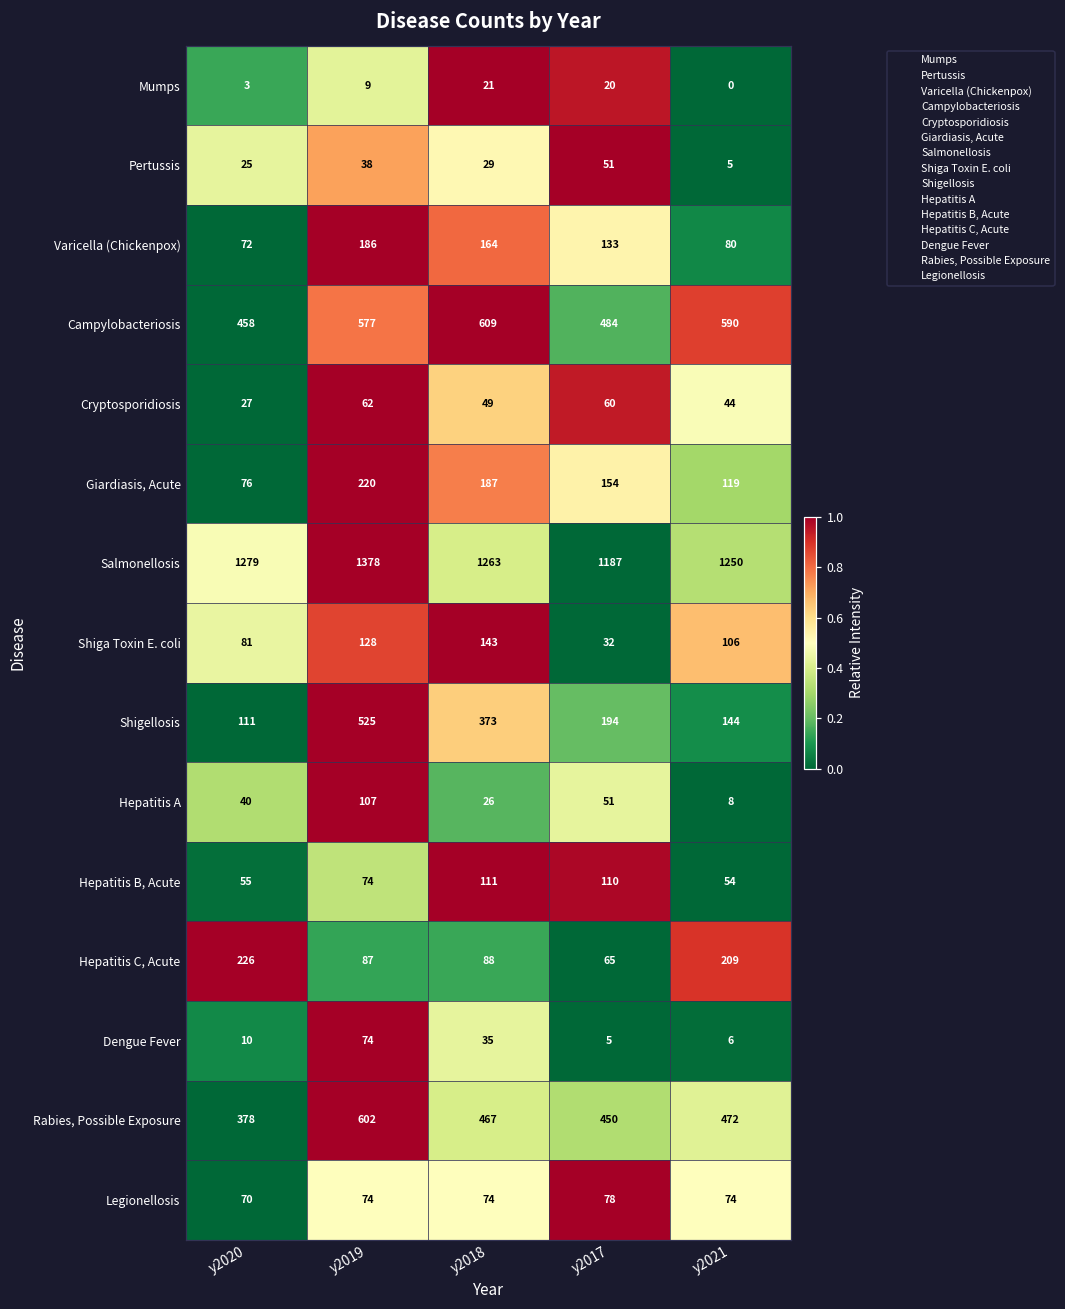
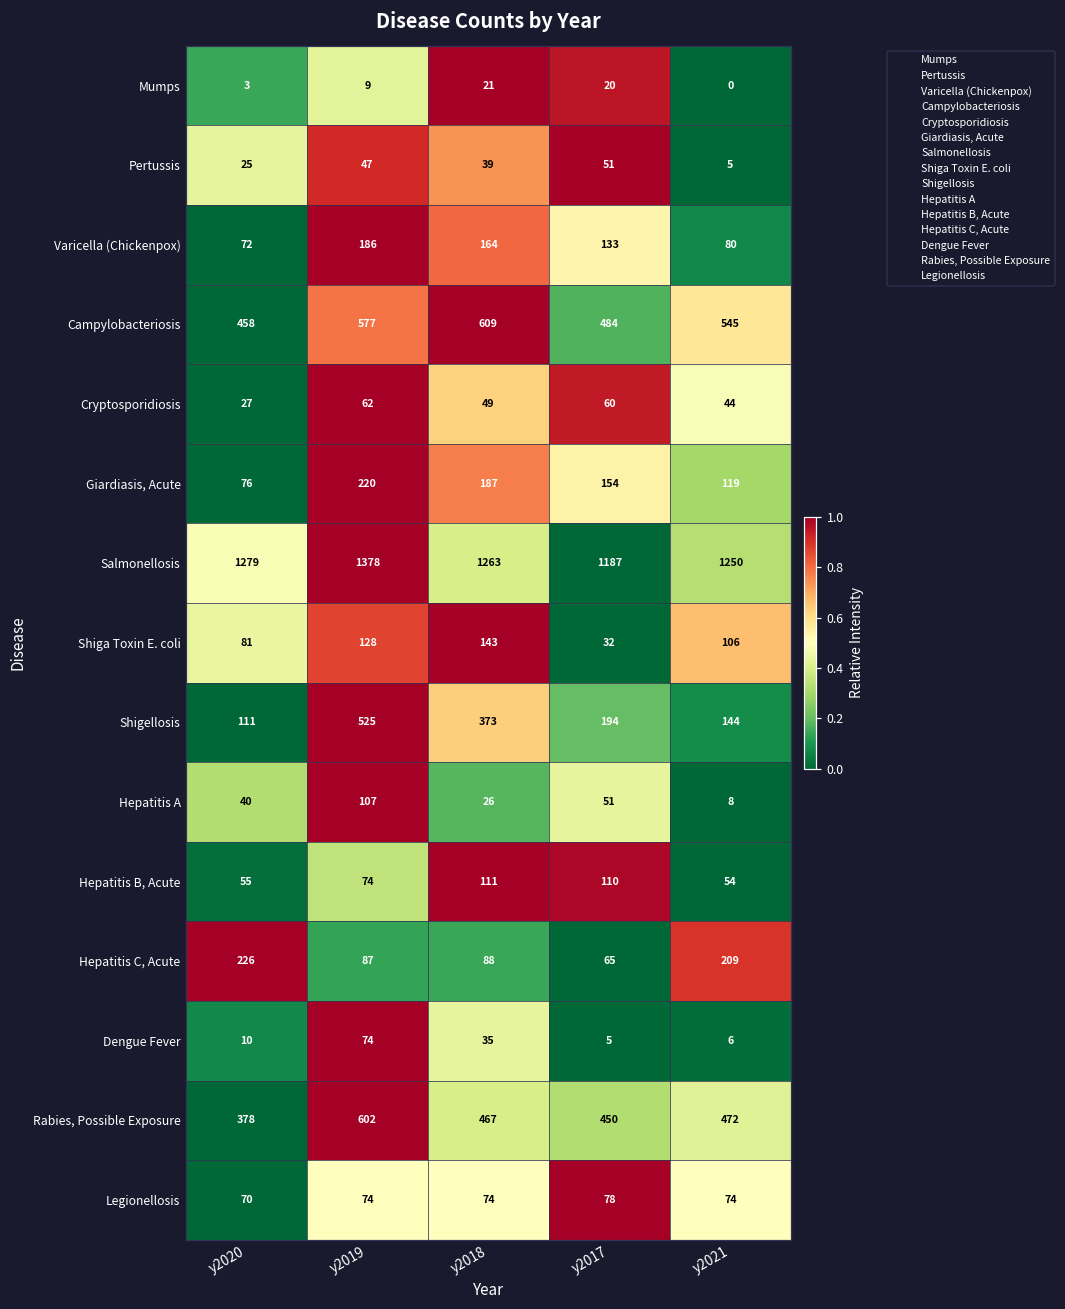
Pertussis, y2019: 38 -> 47
Pertussis, y2018: 29 -> 39
Campylobacteriosis, y2021: 590 -> 545
